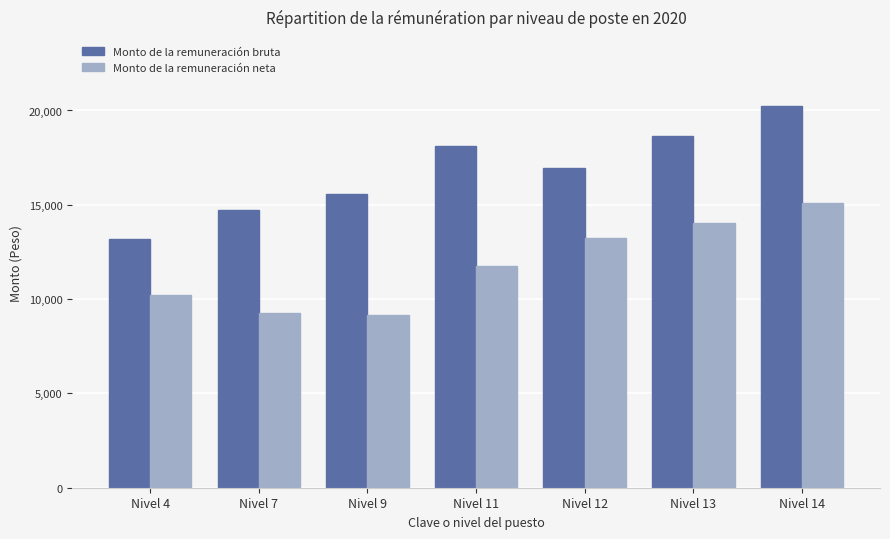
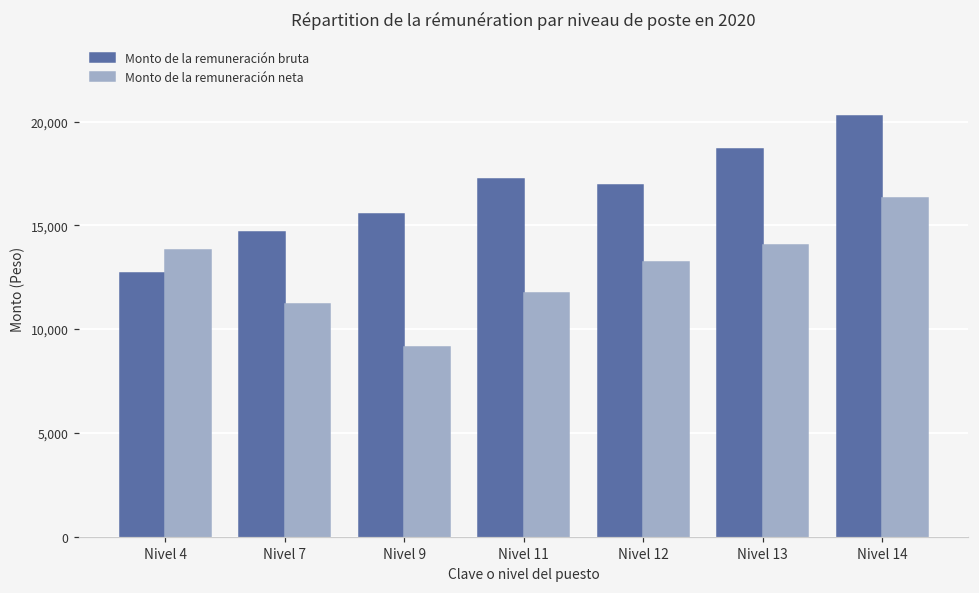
Monto de la remuneración bruta, Nivel 4: 13,200 -> 12,700
Monto de la remuneración neta, Nivel 4: 10,200 -> 13,800
Monto de la remuneración neta, Nivel 7: 9,300 -> 11,200
Monto de la remuneración bruta, Nivel 11: 18,100 -> 17,200
Monto de la remuneración neta, Nivel 14: 15,100 -> 16,300
